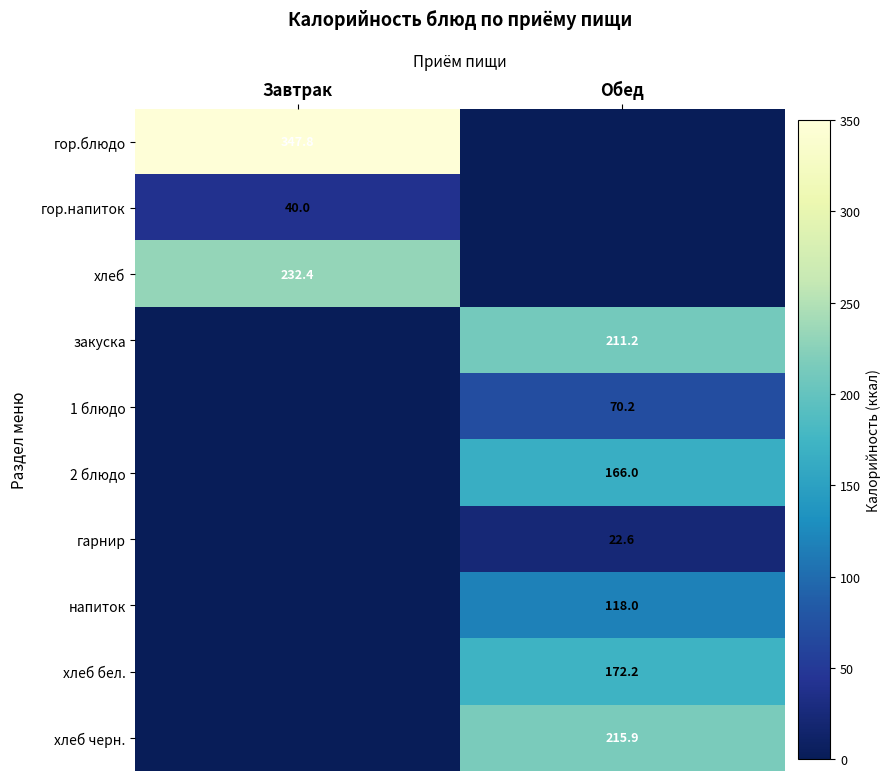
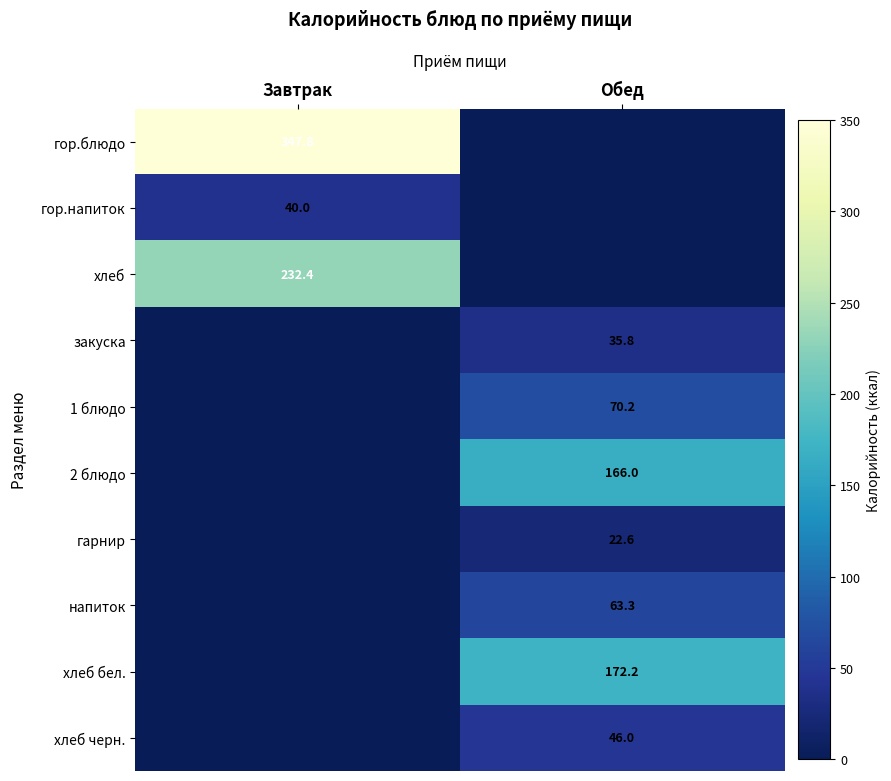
закуска, Обед: 211.2 -> 35.8
напиток, Обед: 118.0 -> 63.3
хлеб черн., Обед: 215.9 -> 46.0
